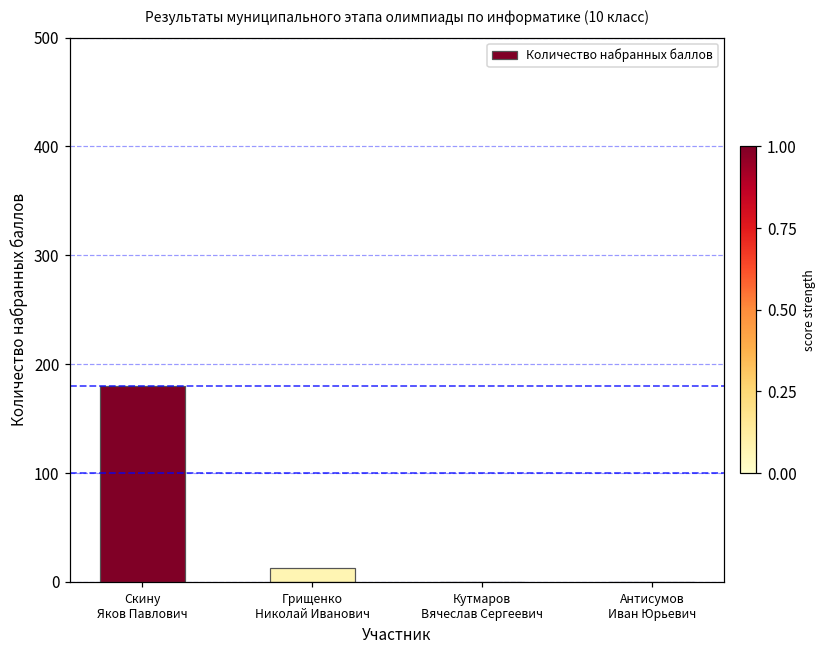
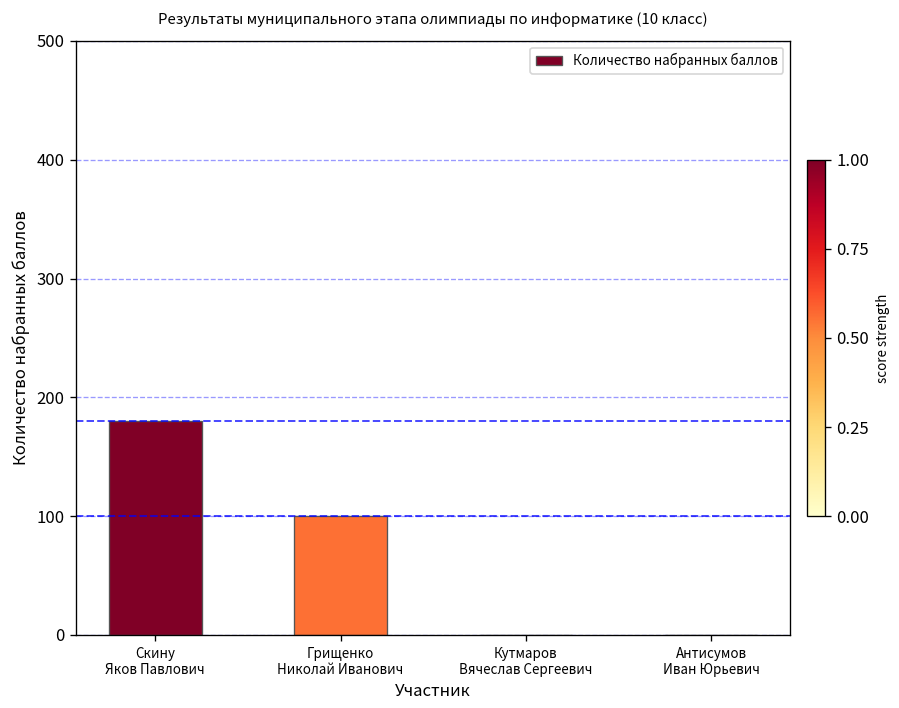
Грищенко Николай Иванович: 10 -> 100
